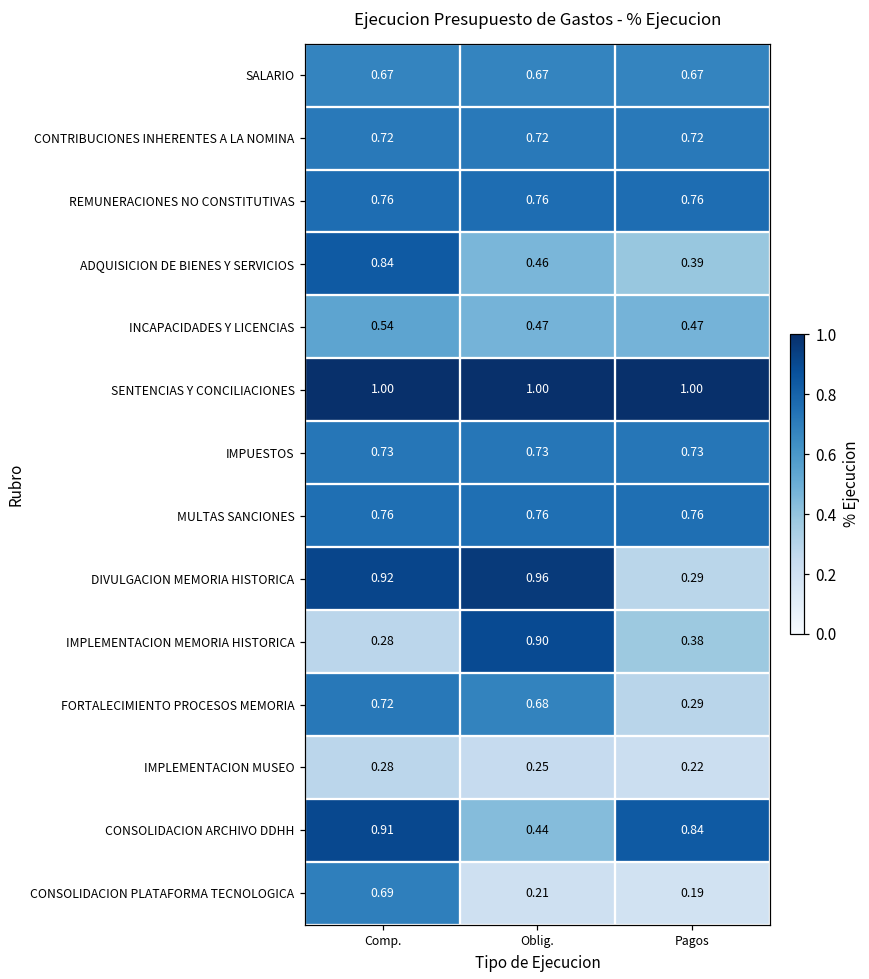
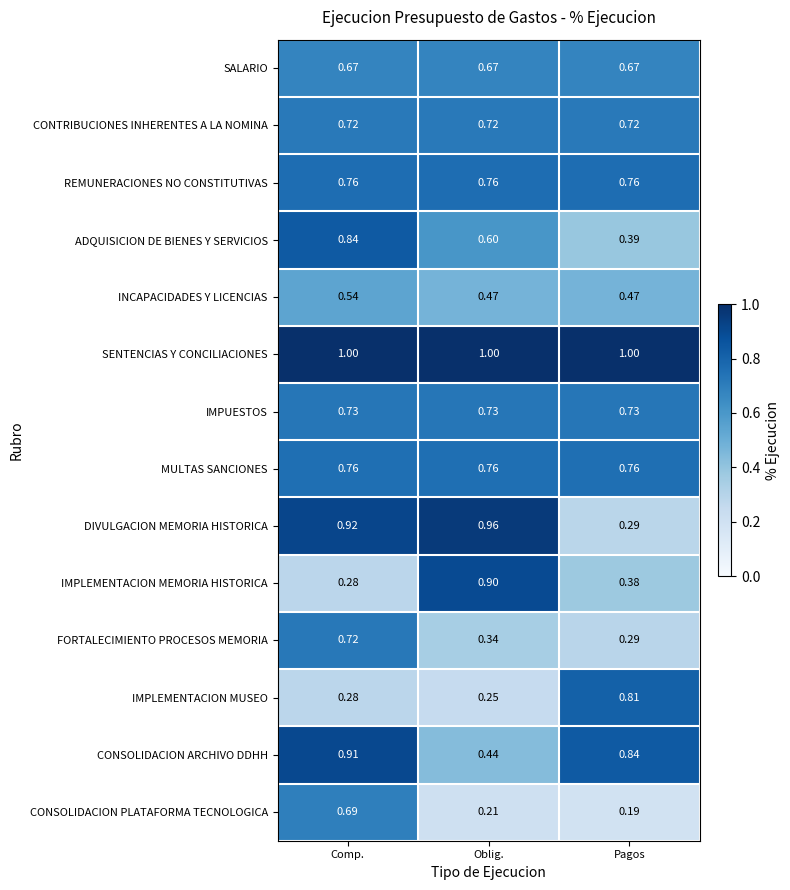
ADQUISICION DE BIENES Y SERVICIOS, Oblig.: 0.46 -> 0.60
FORTALECIMIENTO PROCESOS MEMORIA, Oblig.: 0.68 -> 0.34
IMPLEMENTACION MUSEO, Pagos: 0.22 -> 0.81
